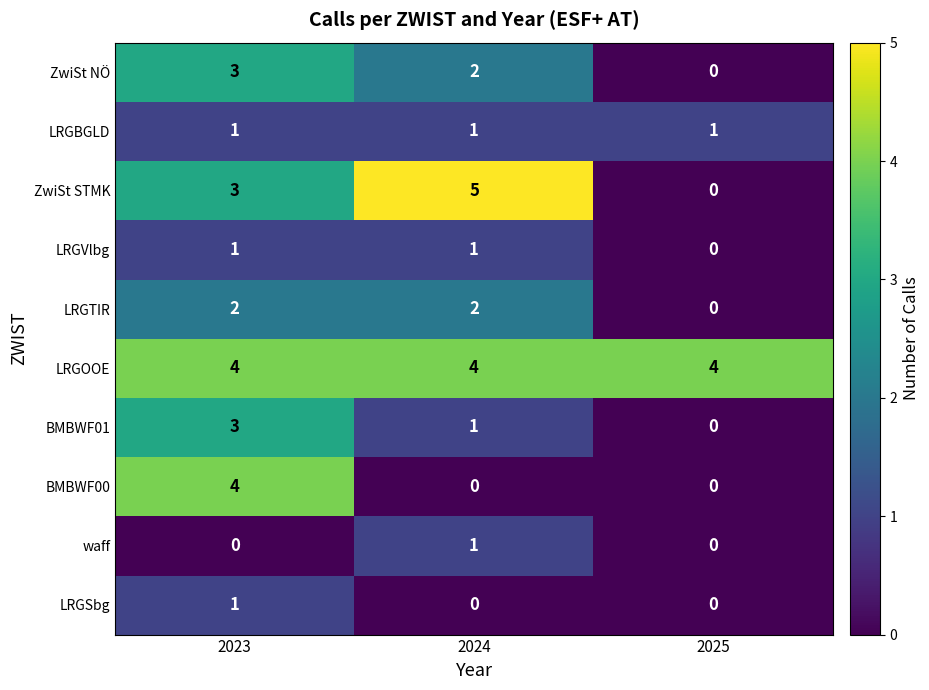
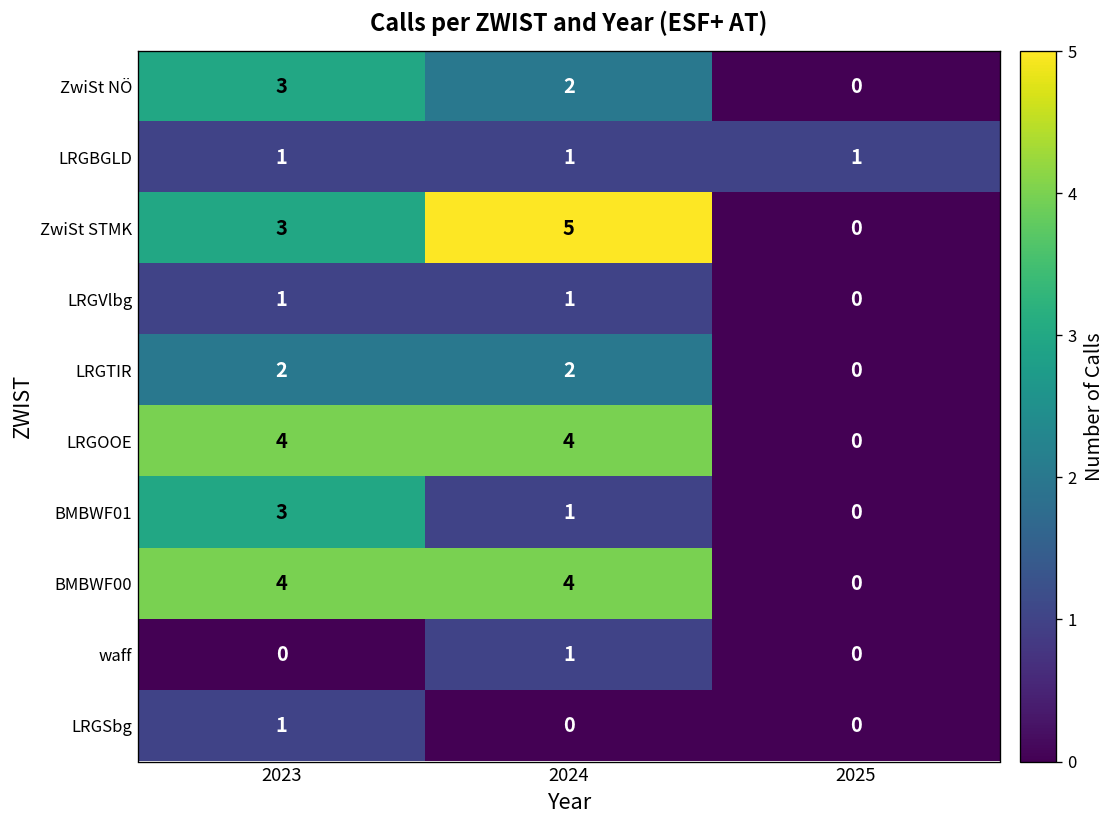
LRGOOE, 2025: 4 -> 0
BMBWF00, 2024: 0 -> 4
